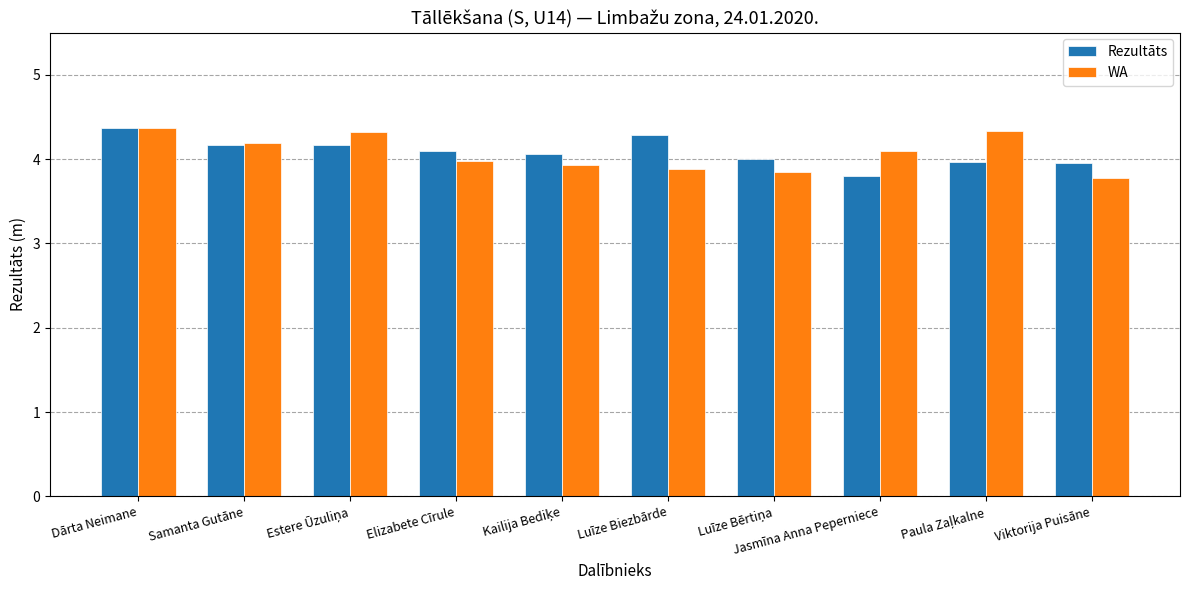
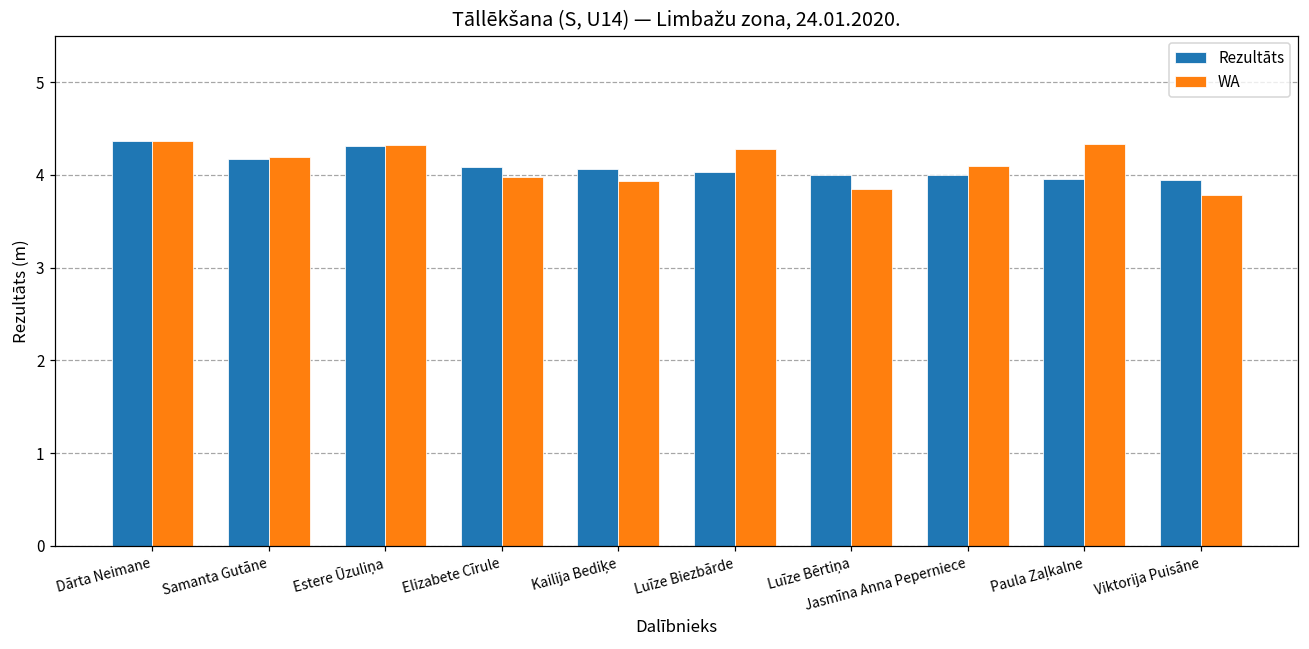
Rezultāts, Estere Ūzuliņa: 4.2 -> 4.3
Rezultāts, Luīze Biezbārde: 4.3 -> 4.0
WA, Luīze Biezbārde: 3.9 -> 4.3
Rezultāts, Jasmīna Anna Peperniece: 3.8 -> 4.0
